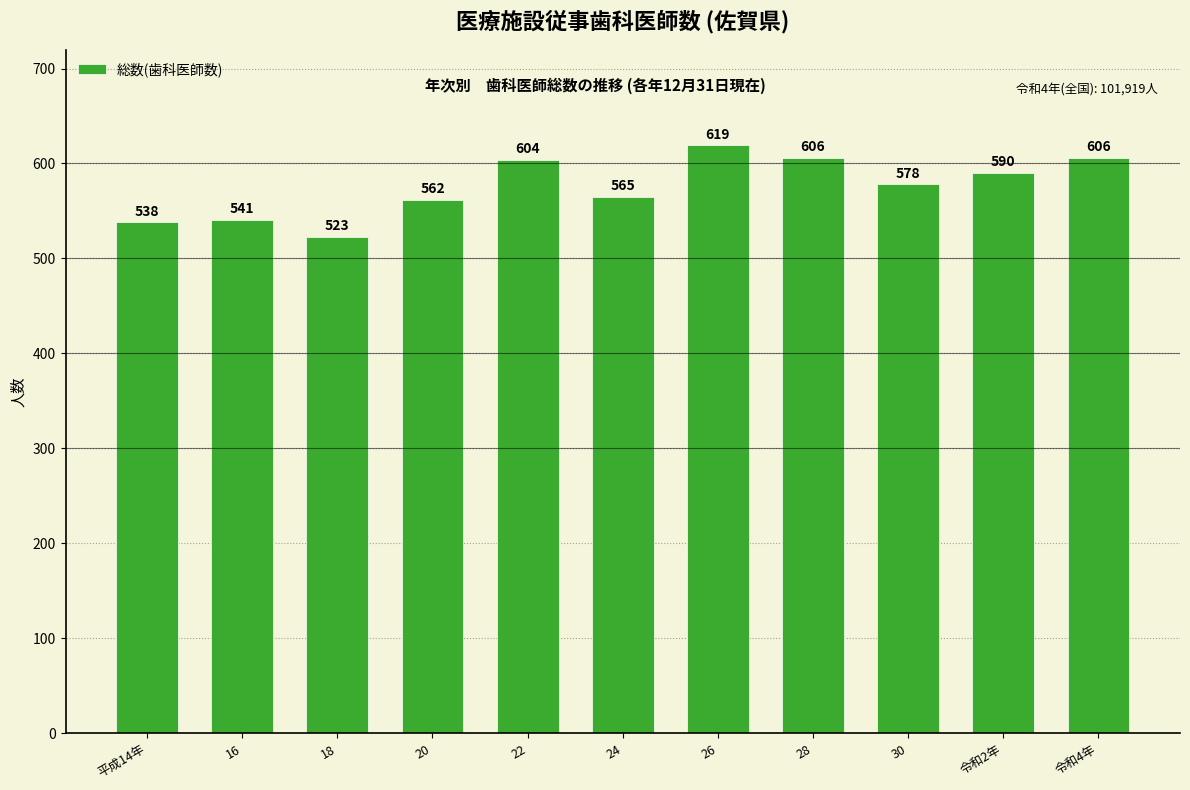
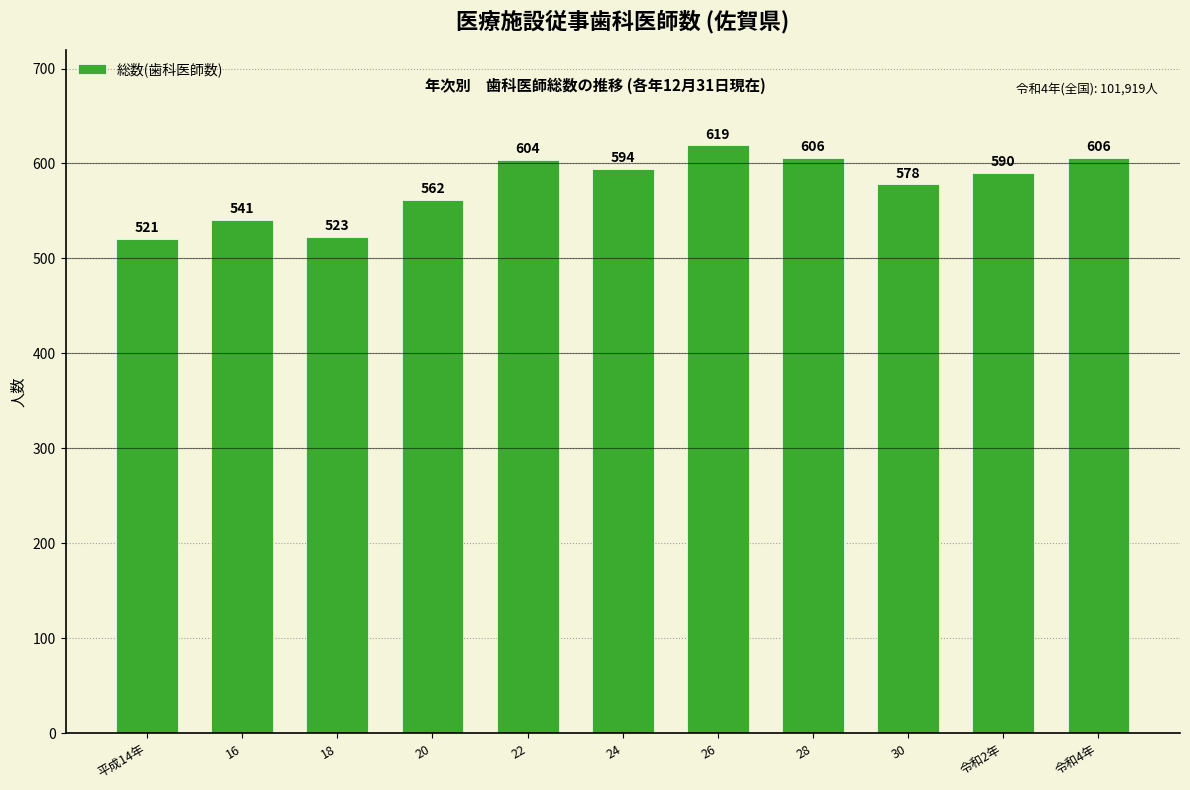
平成14年: 538 -> 521
24: 565 -> 594
